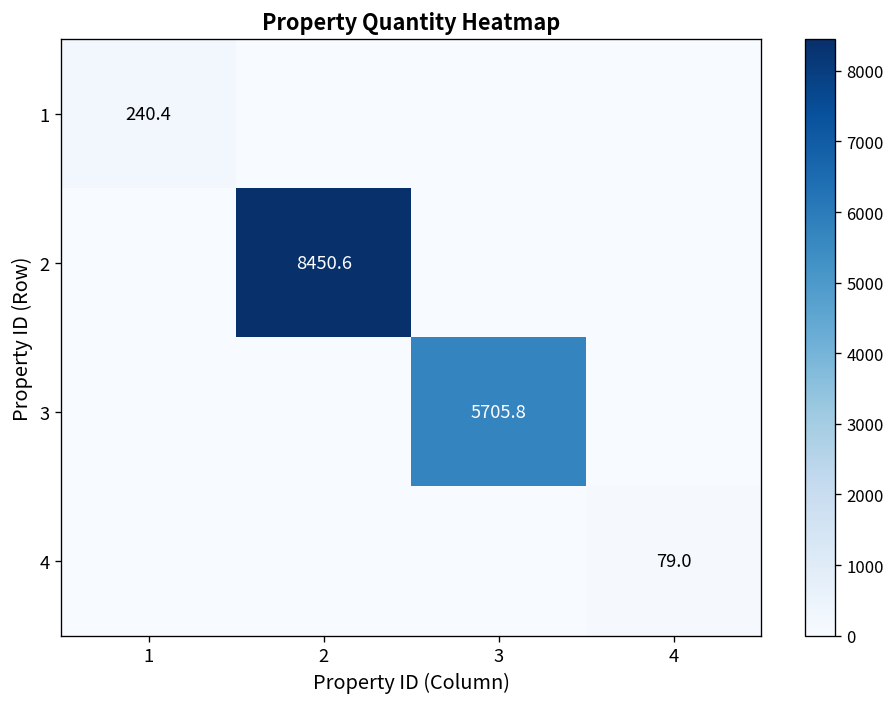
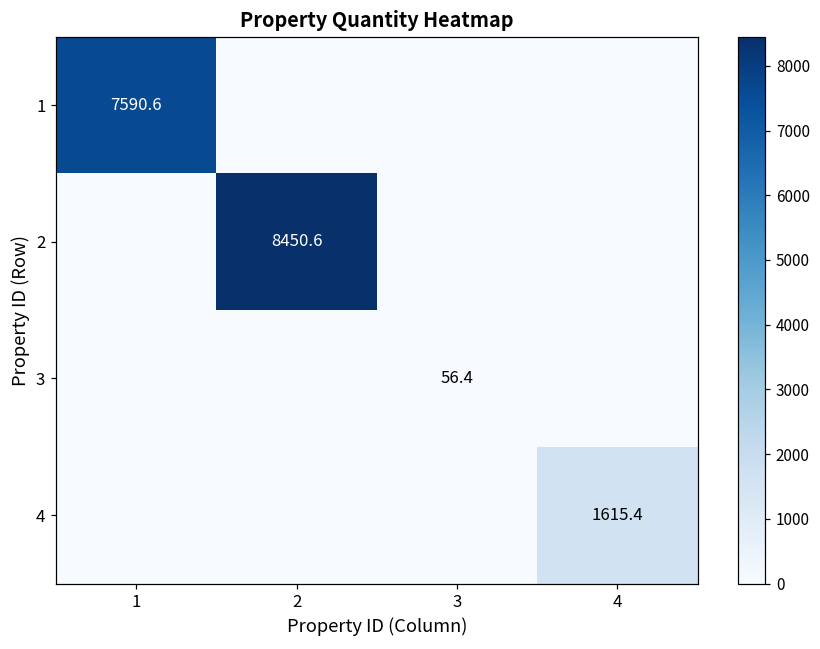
1, 1: 240.4 -> 7590.6
3, 3: 5705.8 -> 56.4
4, 4: 79.0 -> 1615.4
